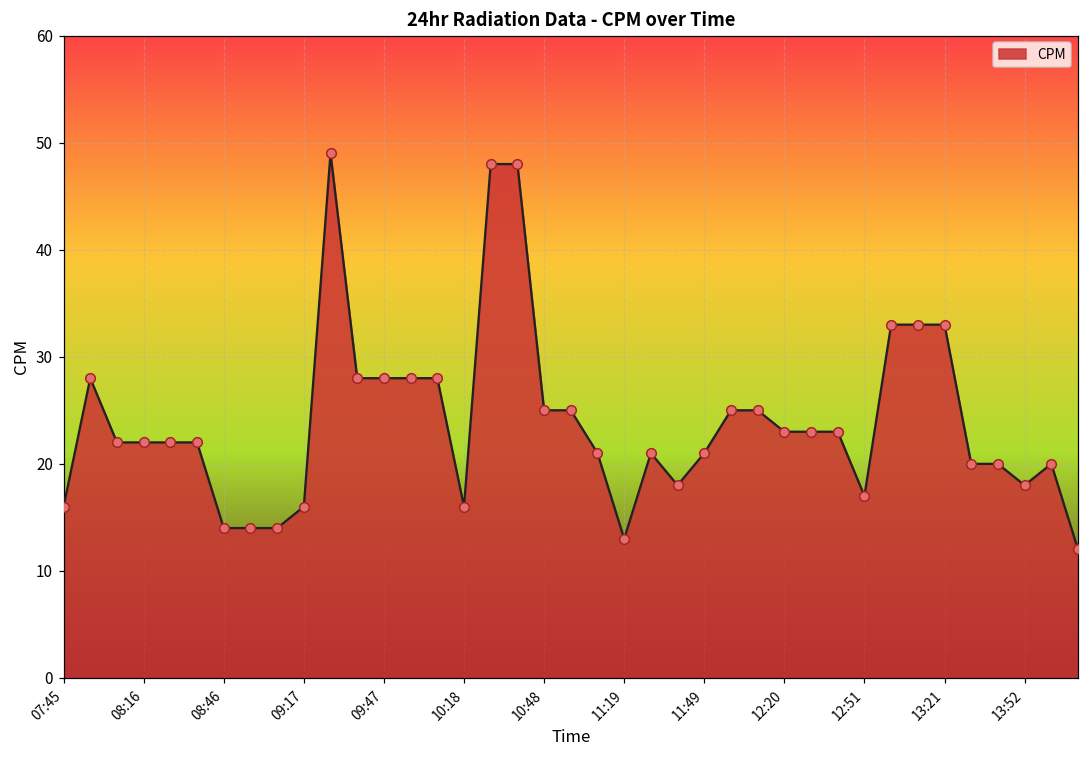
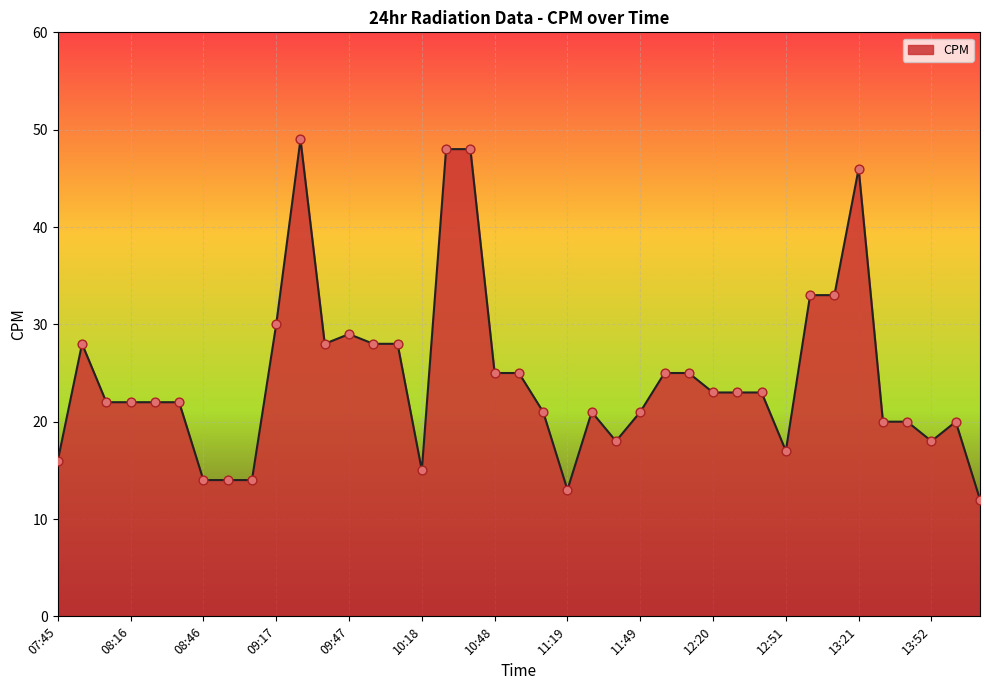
09:17: 16 -> 30
09:47: 28 -> 29
10:18: 16 -> 15
13:21: 33 -> 46
